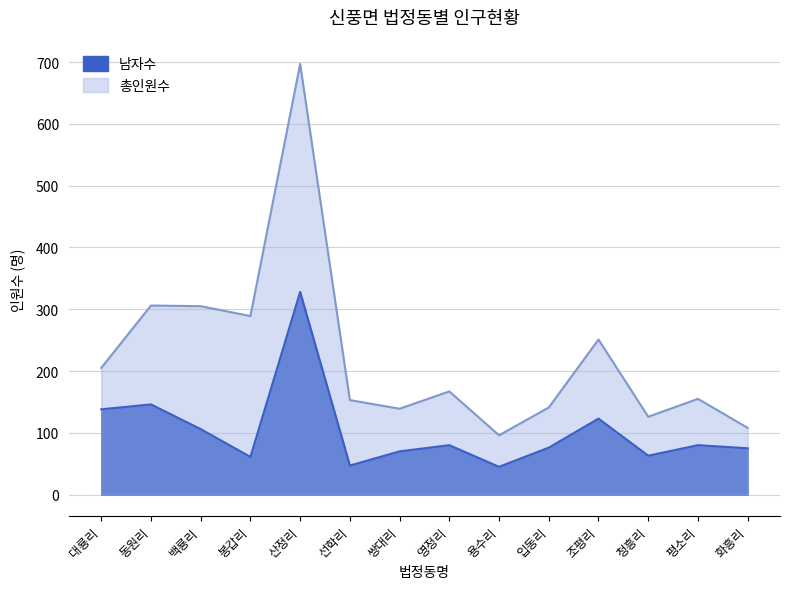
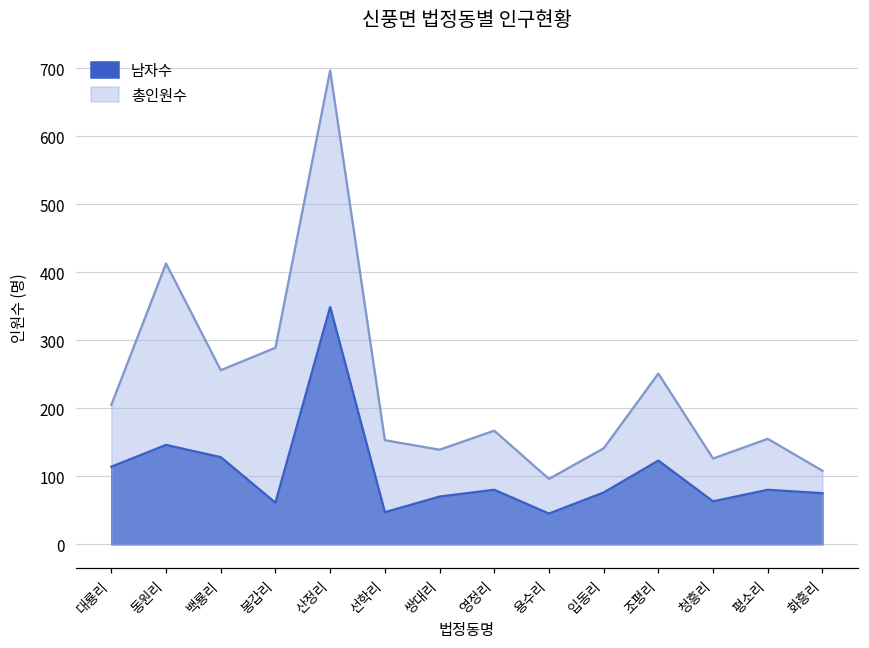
남자수, 대룡리: 140 -> 110
총인원수, 동원리: 310 -> 410
남자수, 백룡리: 110 -> 130
총인원수, 백룡리: 310 -> 260
남자수, 산정리: 330 -> 350
